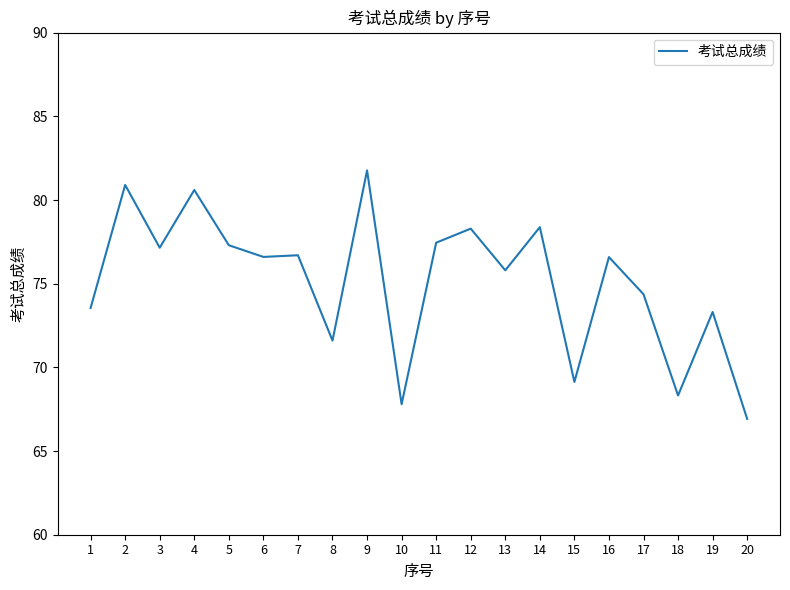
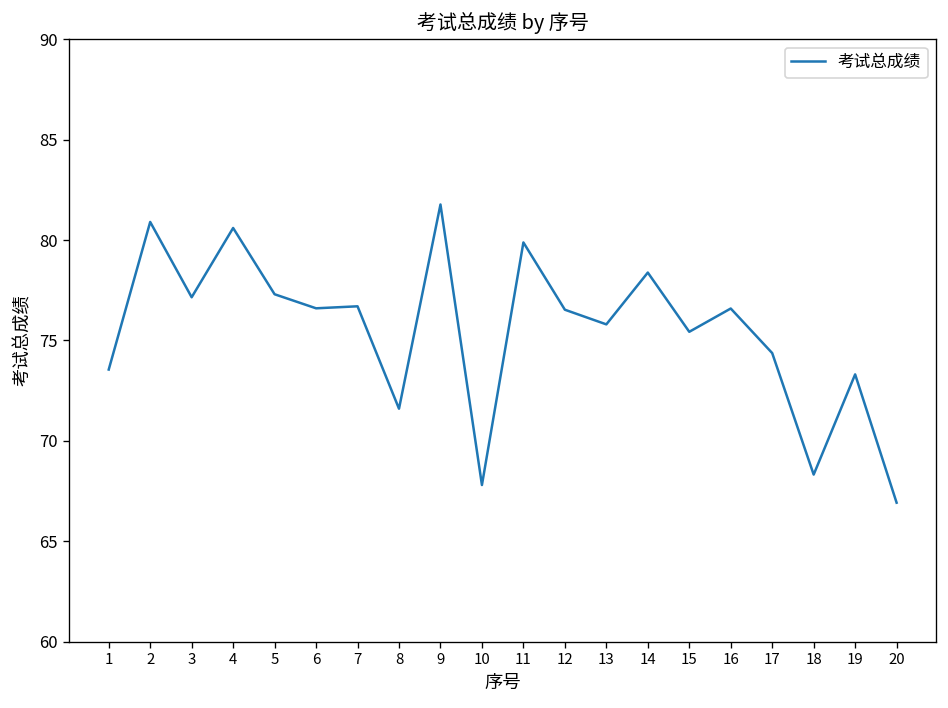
11: 77.5 -> 79.9
12: 78.3 -> 76.5
15: 69.1 -> 75.4
